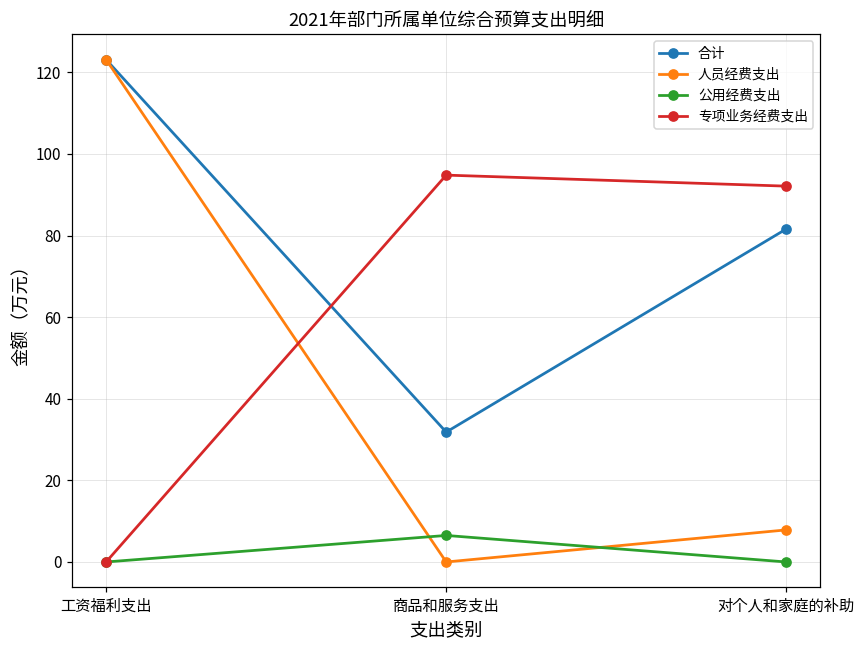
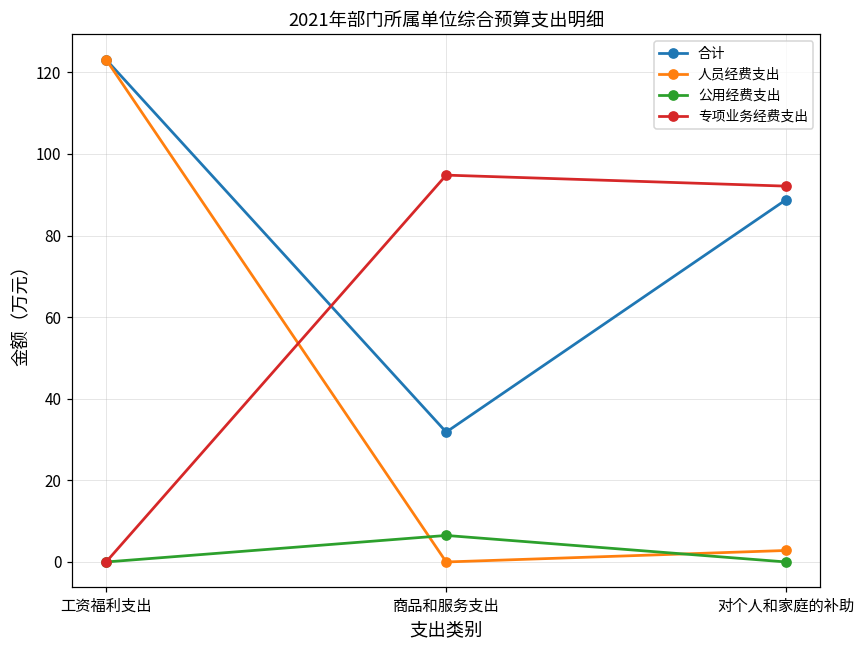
合计, 对个人和家庭的补助: 82 -> 89
人员经费支出, 对个人和家庭的补助: 8 -> 3
